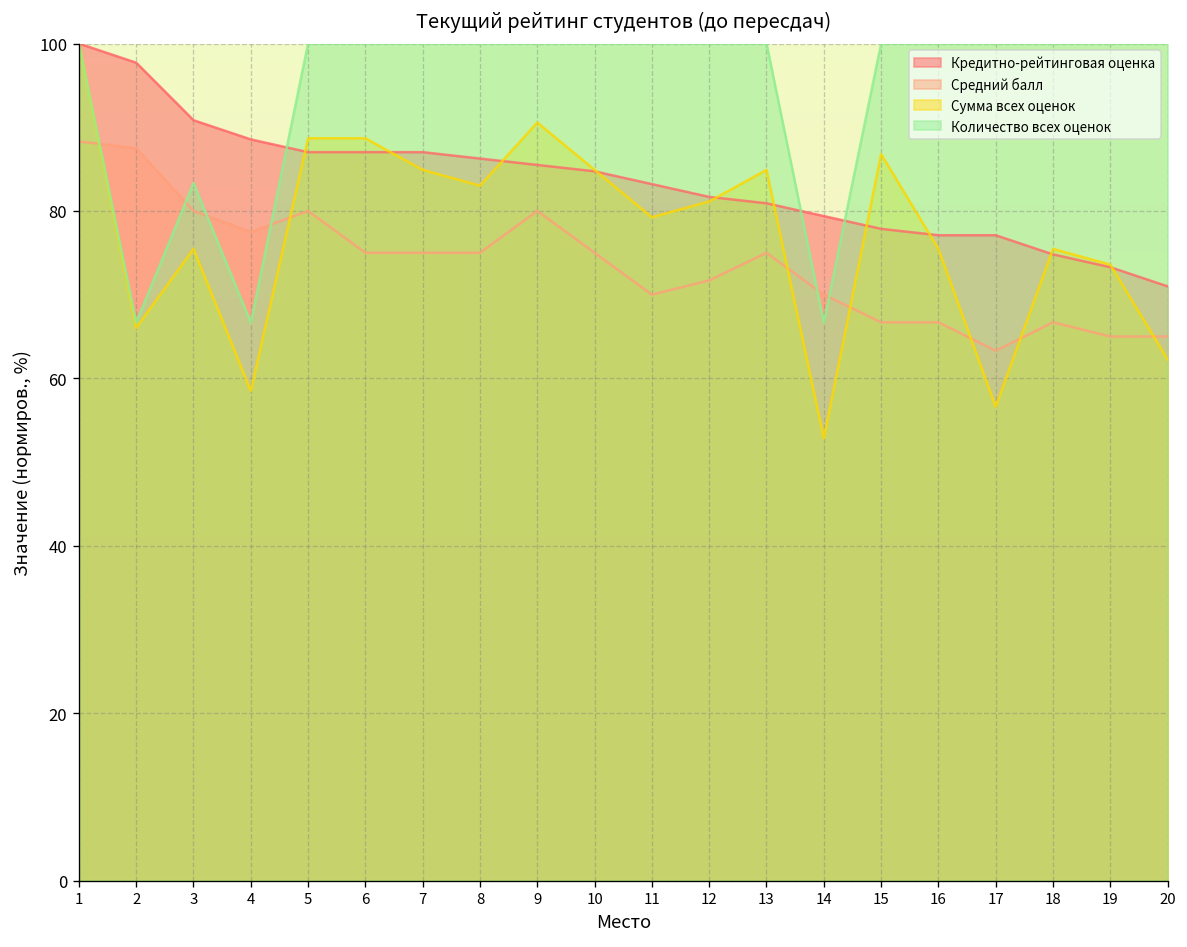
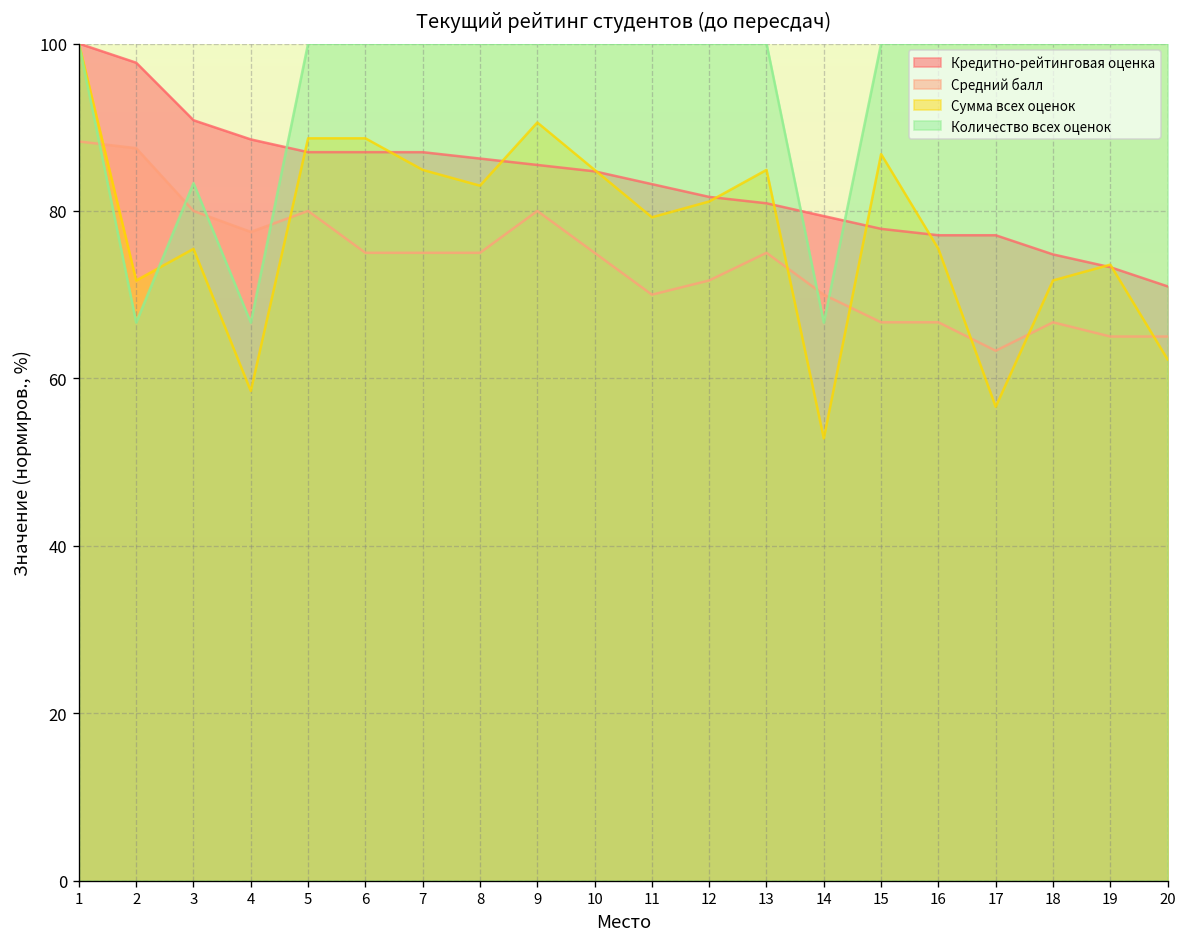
Сумма всех оценок, 2: 66 -> 72
Сумма всех оценок, 18: 75 -> 72
